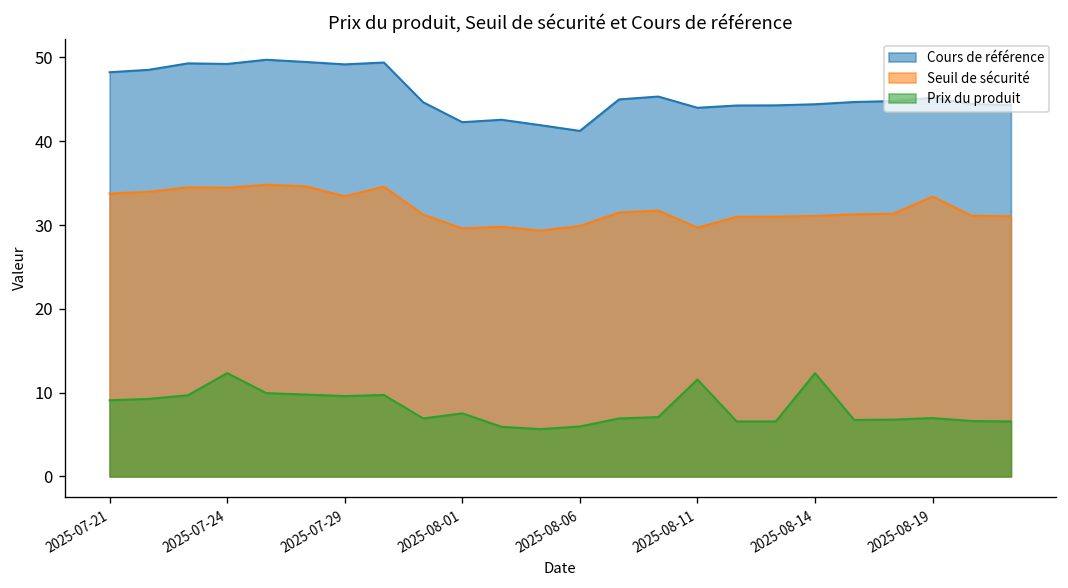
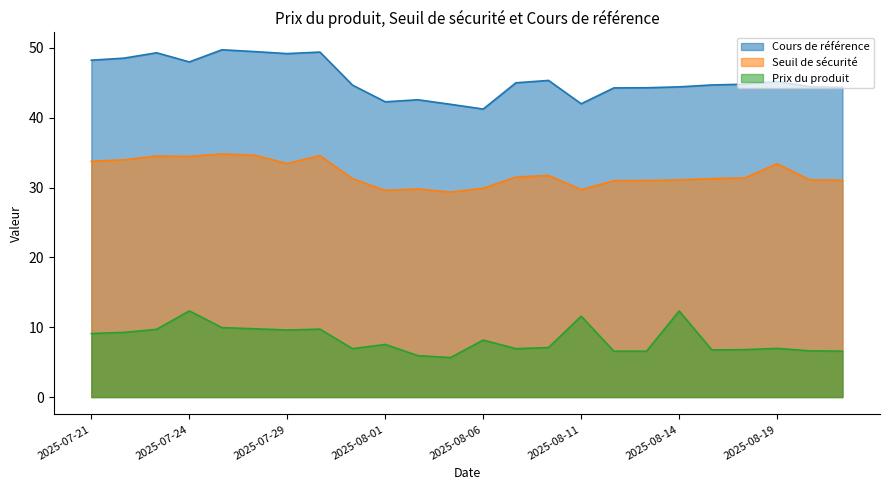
Cours de référence, 2025-07-24: 49 -> 48
Prix du produit, 2025-08-06: 6 -> 8
Cours de référence, 2025-08-11: 44 -> 42
